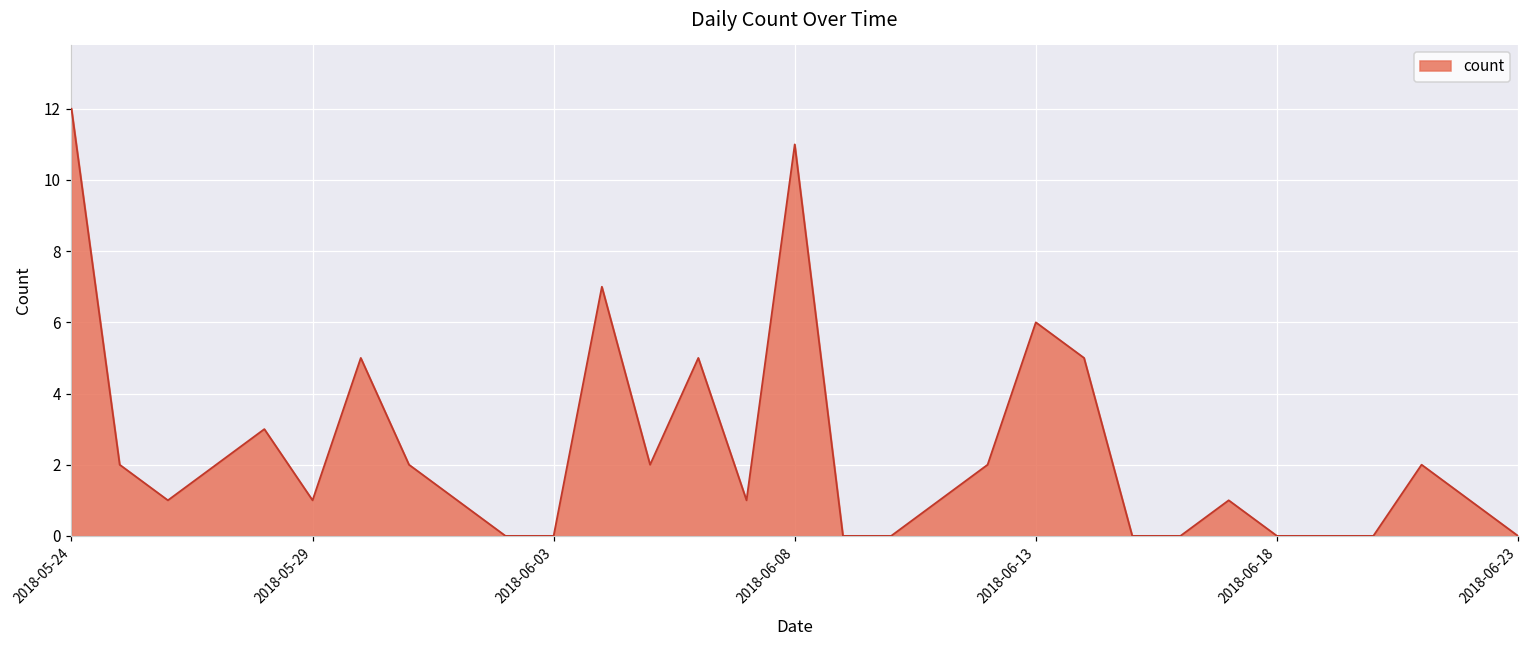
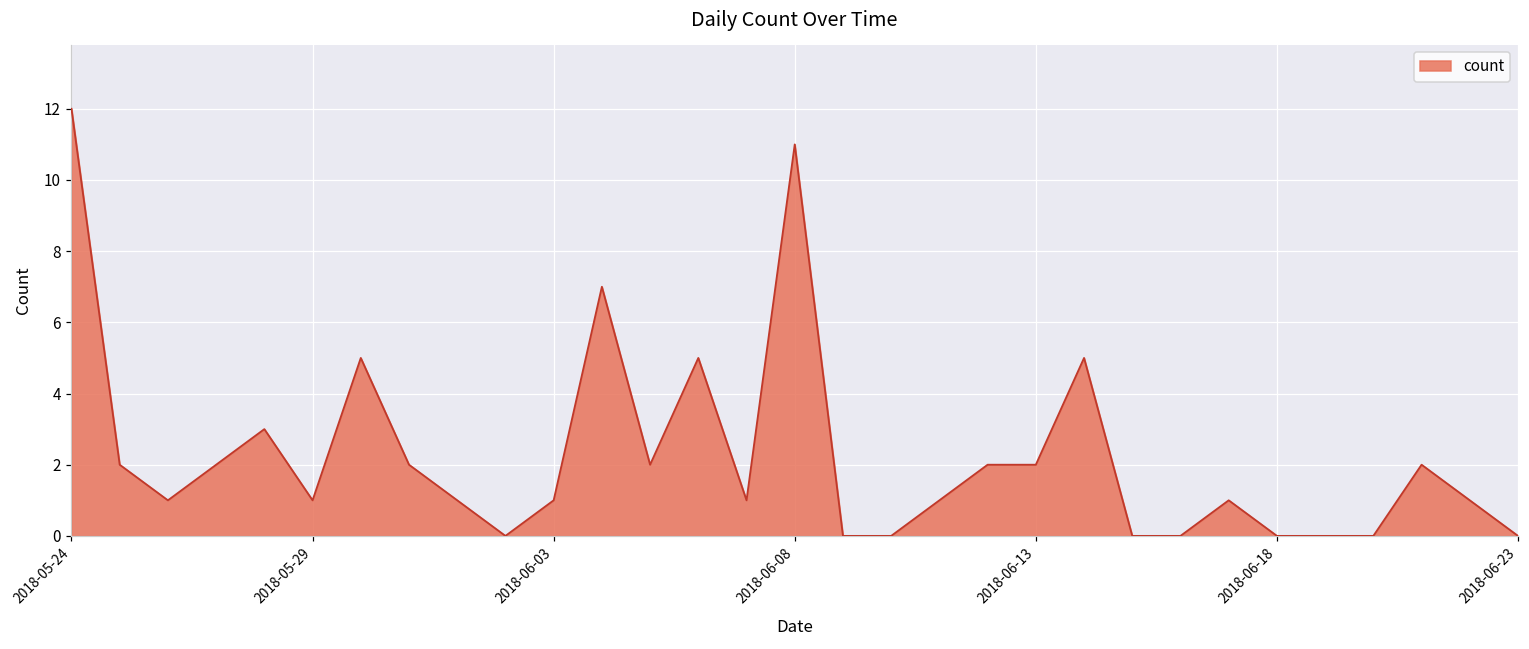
2018-06-03: 0 -> 1
2018-06-13: 6 -> 2
